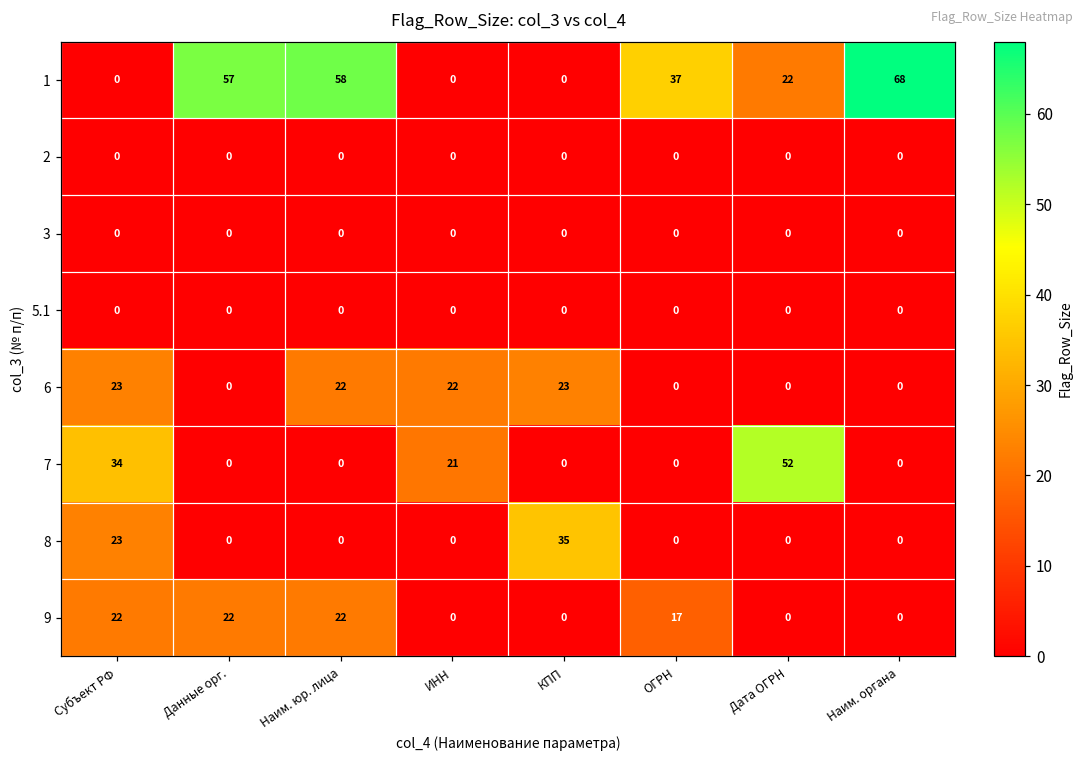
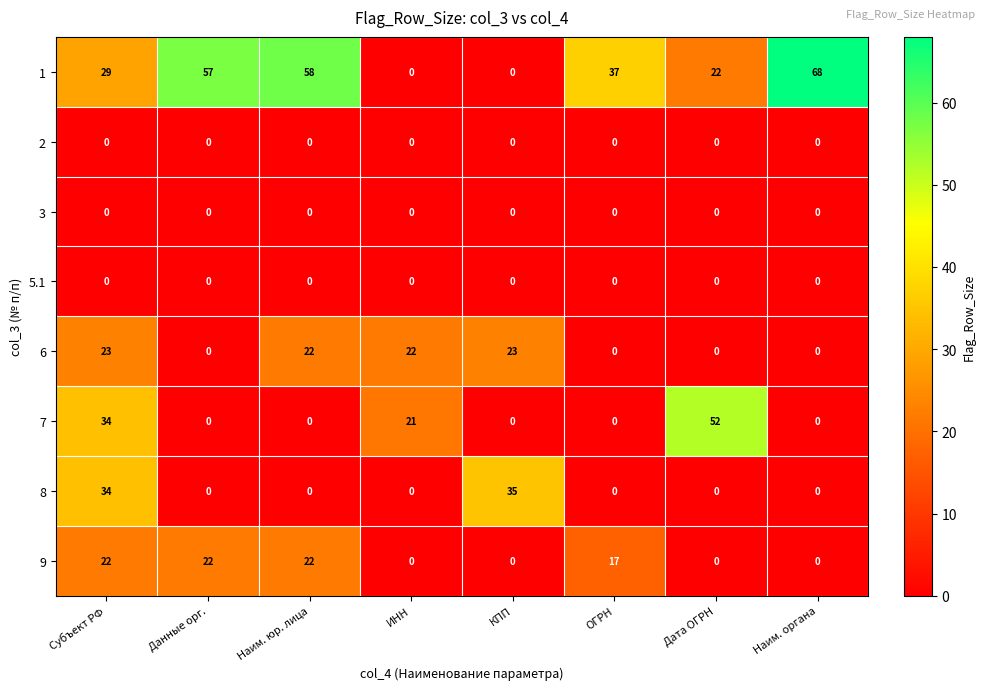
1, Субъект РФ: 0 -> 29
8, Субъект РФ: 23 -> 34
